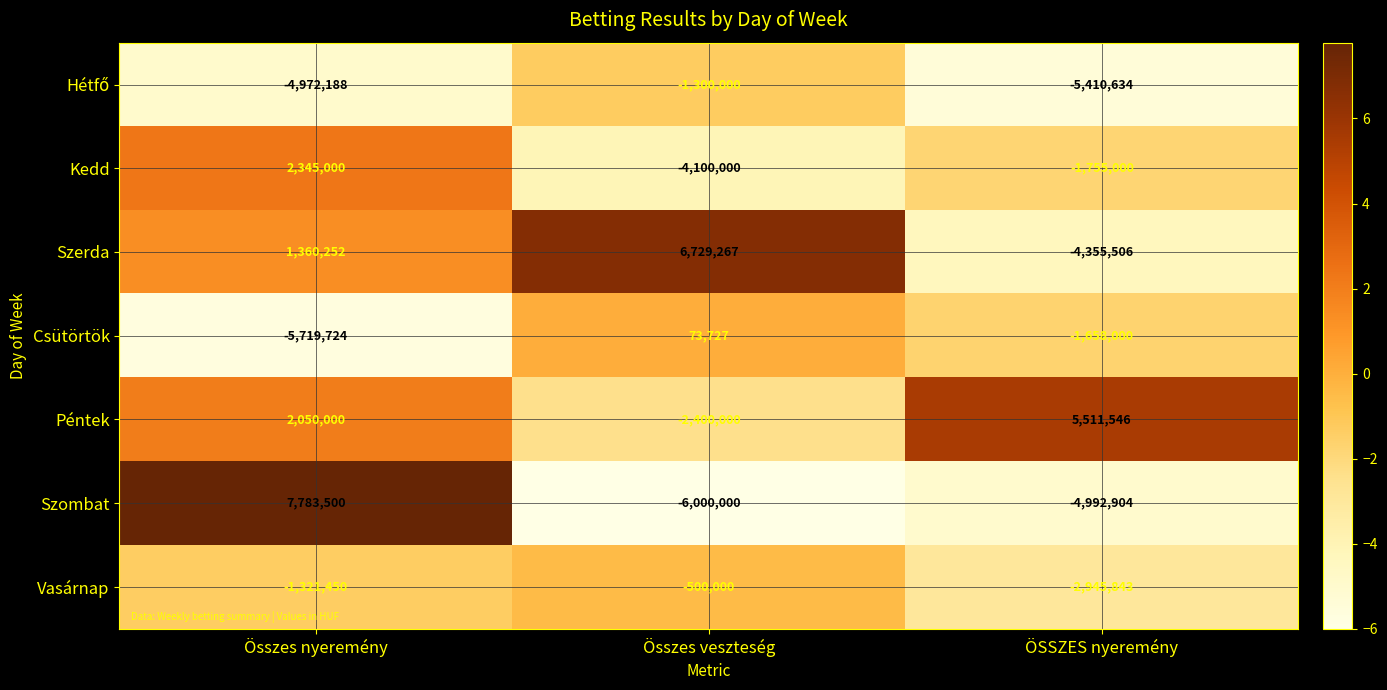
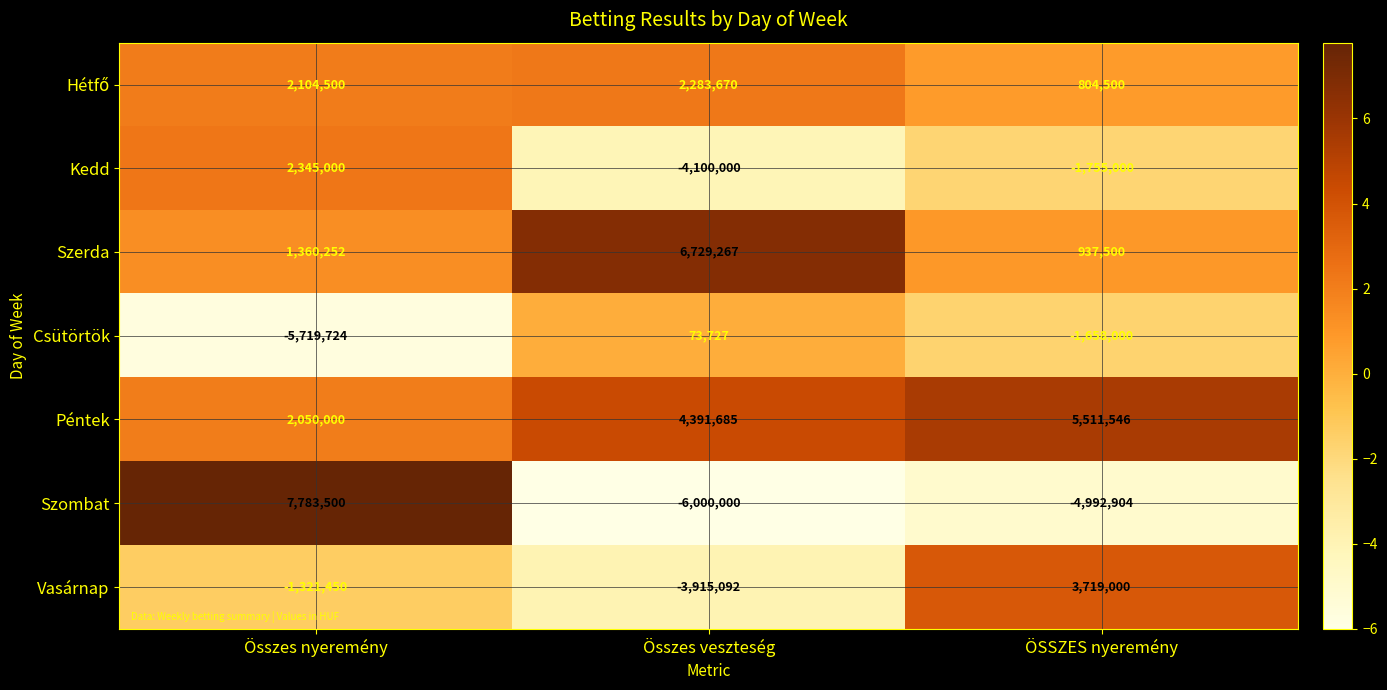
Hétfő, Összes nyeremény: -4,972,188 -> 2,104,500
Hétfő, Összes veszteség: -1,300,000 -> 2,283,670
Hétfő, ÖSSZES nyeremény: -5,410,634 -> 804,500
Szerda, ÖSSZES nyeremény: -4,355,506 -> 937,500
Péntek, Összes veszteség: -2,400,000 -> 4,391,685
Vasárnap, Összes veszteség: -500,000 -> -3,915,092
Vasárnap, ÖSSZES nyeremény: -2,945,843 -> 3,719,000
